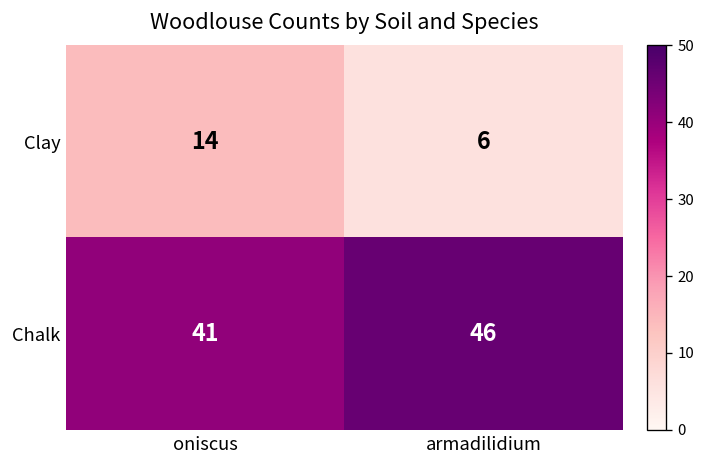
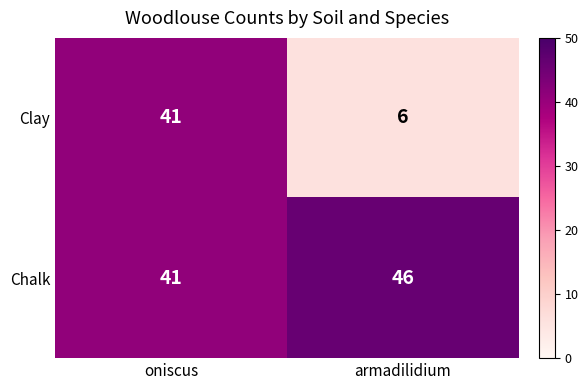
Clay, oniscus: 14 -> 41
